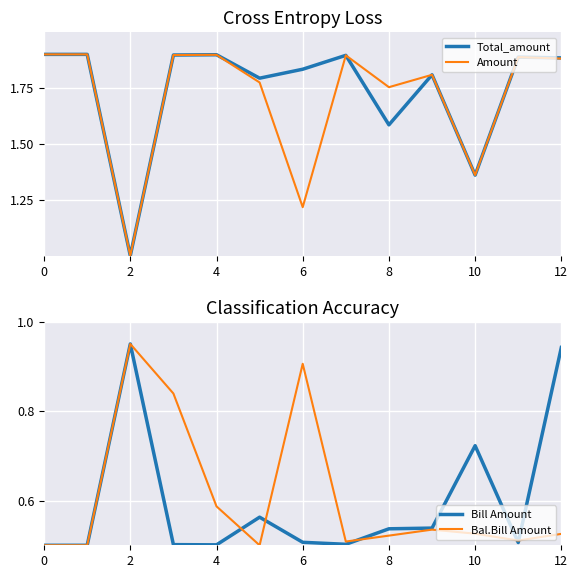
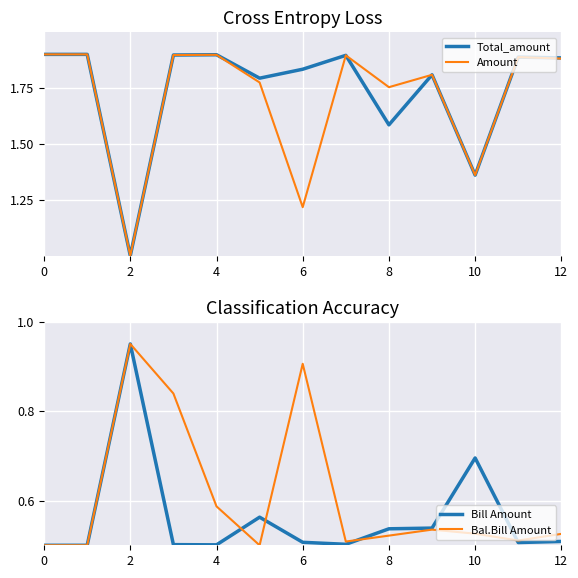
Classification Accuracy, Bill Amount, 10: 0.72 -> 0.70
Classification Accuracy, Bill Amount, 12: 0.94 -> 0.51
